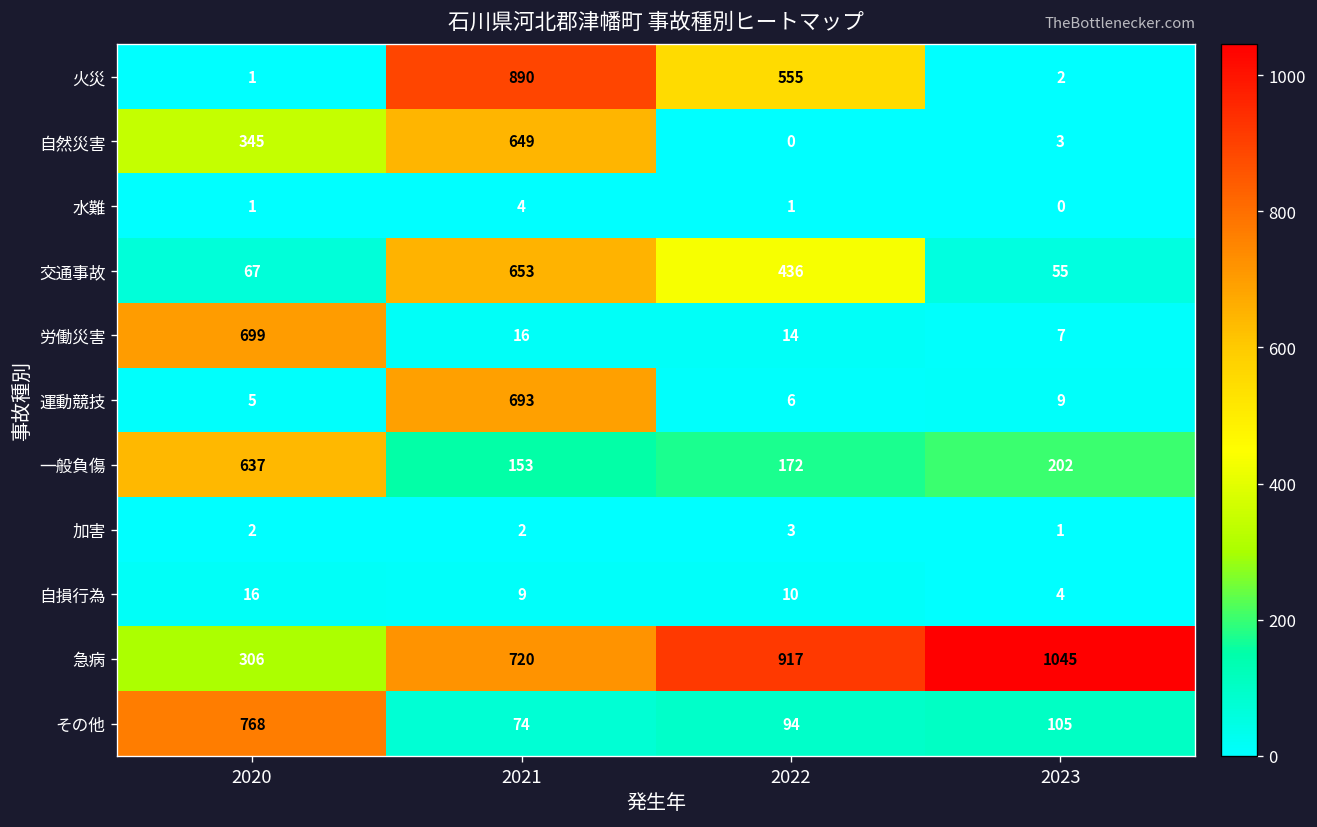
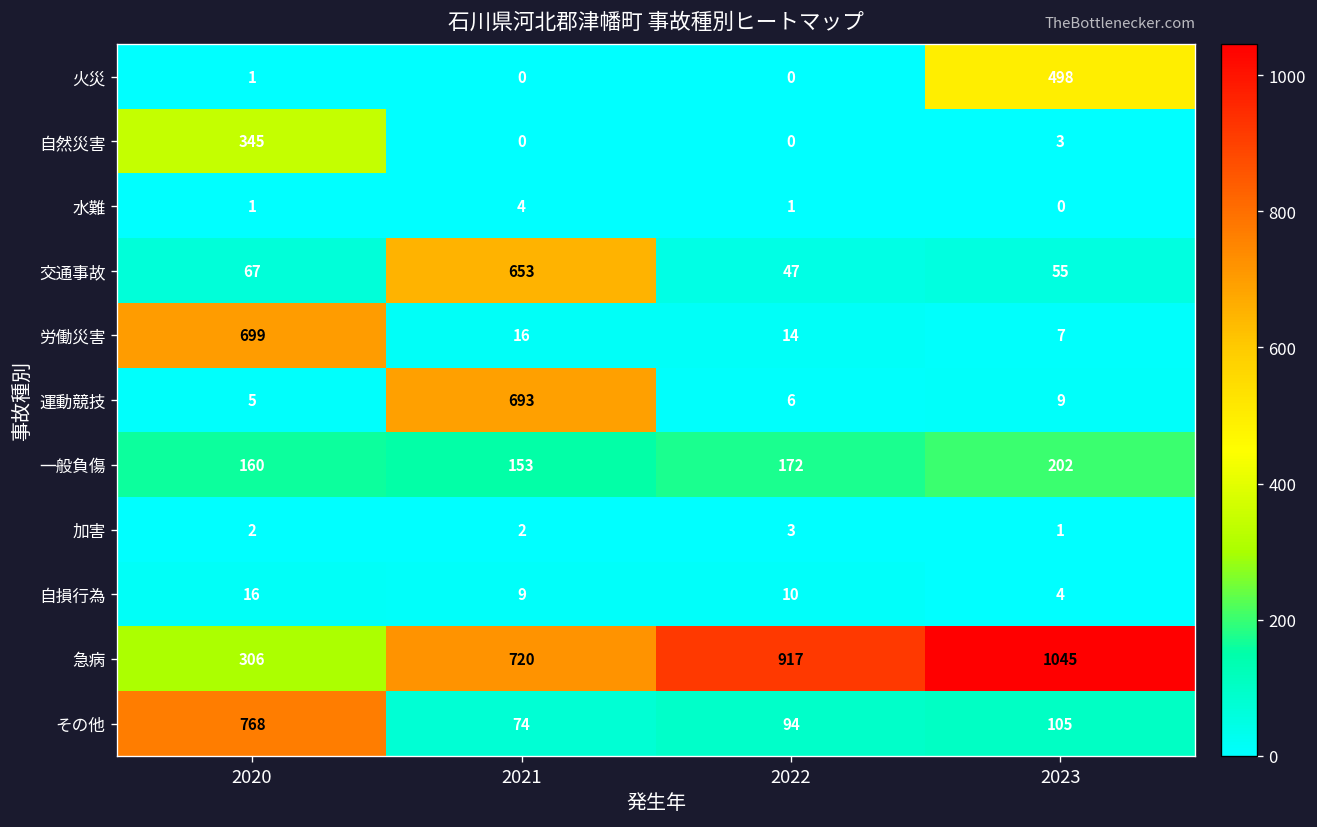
火災, 2021: 890 -> 0
火災, 2022: 555 -> 0
火災, 2023: 2 -> 498
自然災害, 2021: 649 -> 0
交通事故, 2022: 436 -> 47
一般負傷, 2020: 637 -> 160
